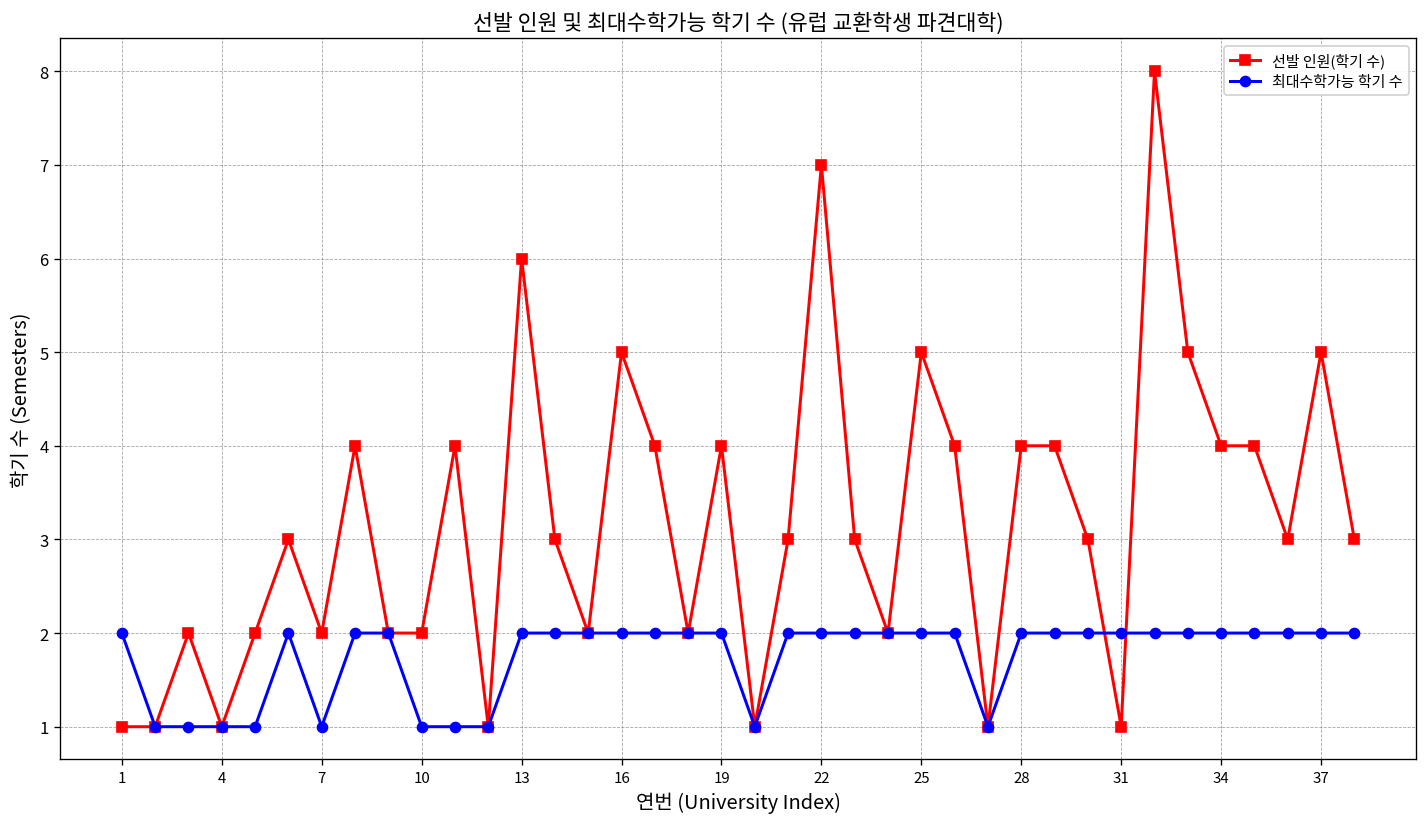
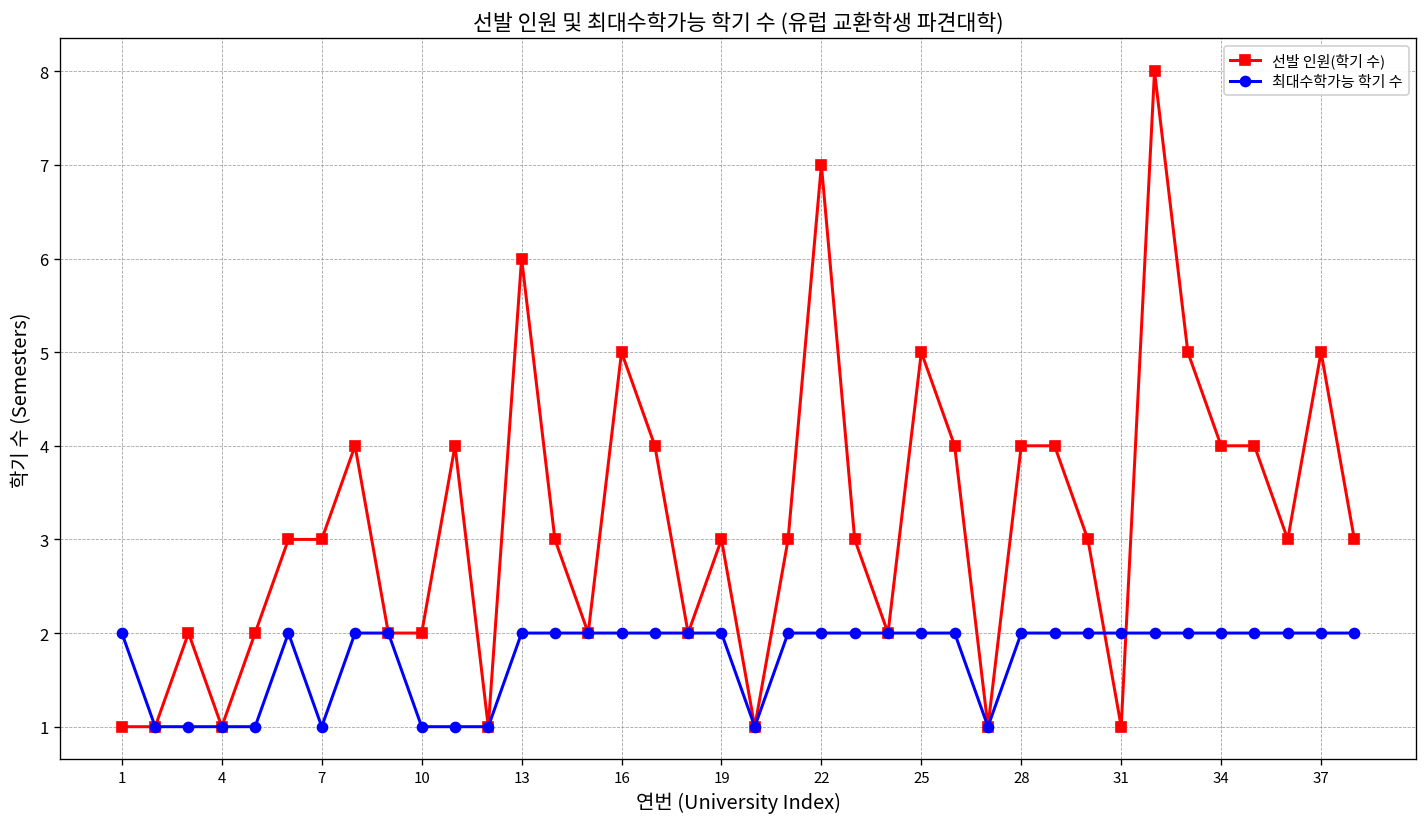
선발 인원(학기 수), 7: 2 -> 3
선발 인원(학기 수), 19: 4 -> 3
